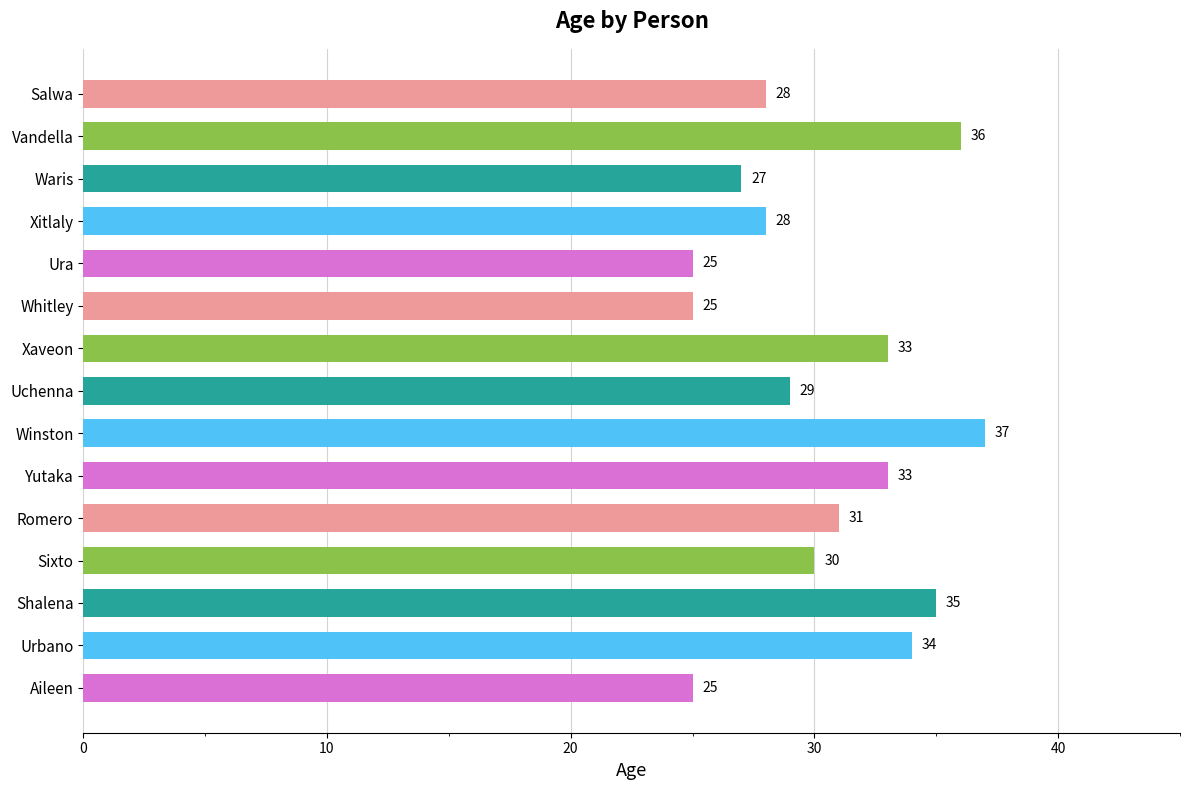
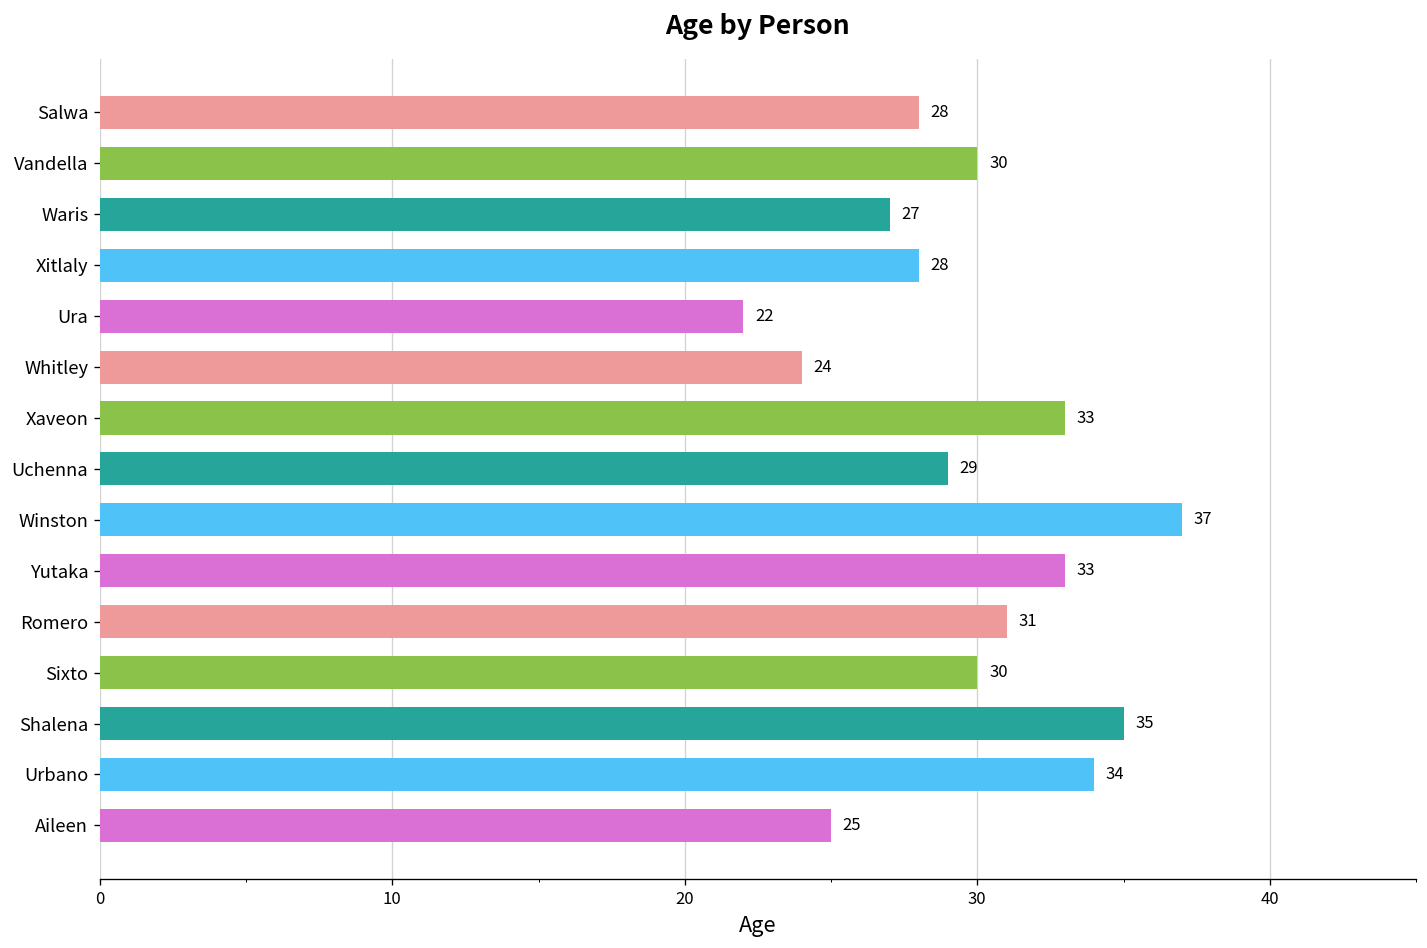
Vandella: 36 -> 30
Ura: 25 -> 22
Whitley: 25 -> 24
